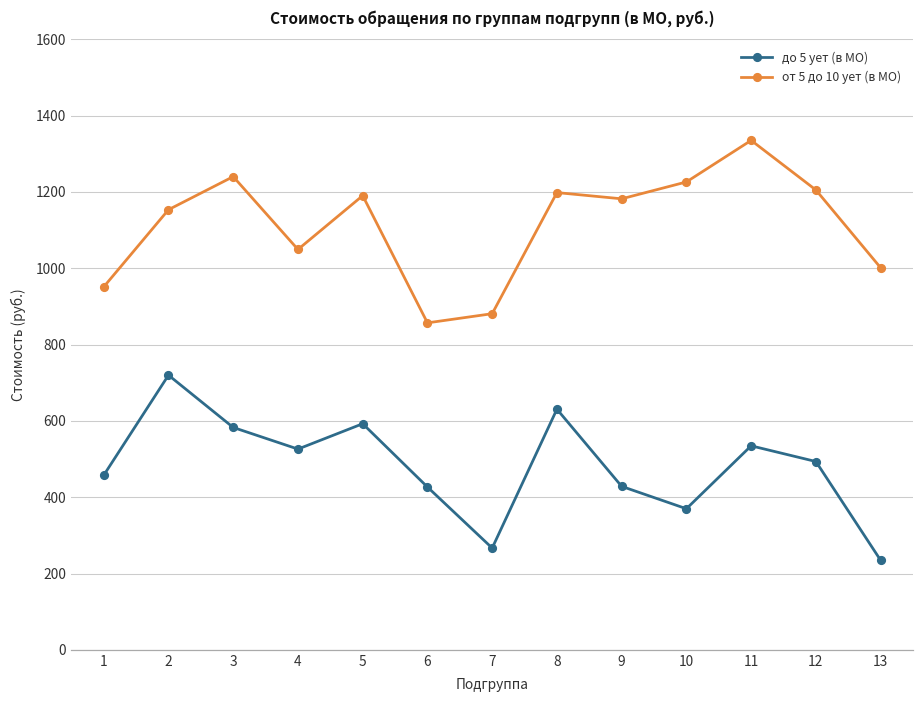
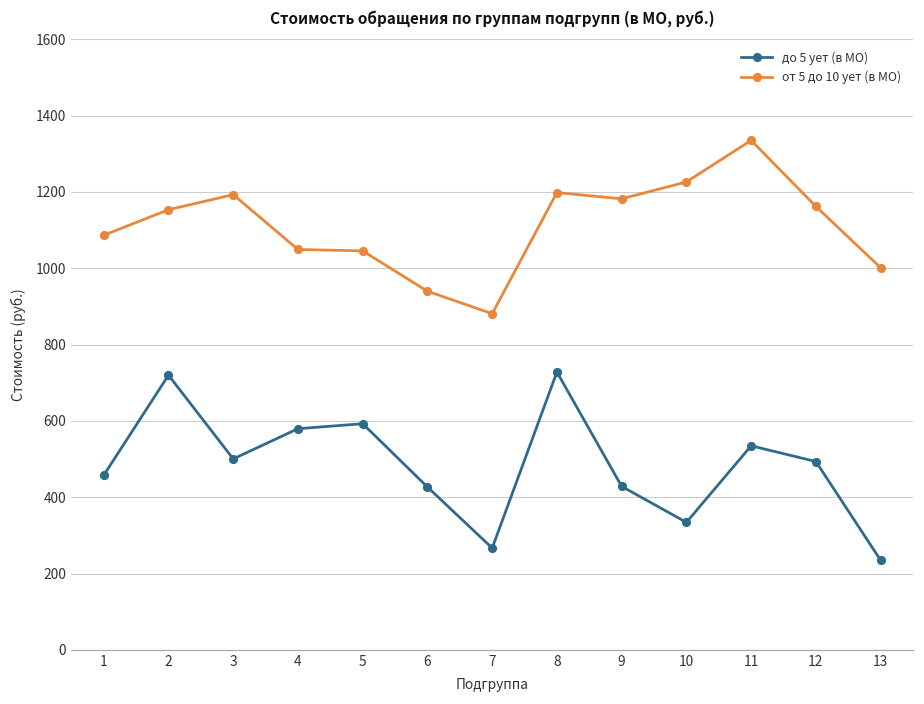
от 5 до 10 ует (в МО), 1: 950 -> 1090
до 5 ует (в МО), 3: 580 -> 500
от 5 до 10 ует (в МО), 3: 1240 -> 1190
до 5 ует (в МО), 4: 530 -> 580
от 5 до 10 ует (в МО), 5: 1190 -> 1050
от 5 до 10 ует (в МО), 6: 860 -> 940
до 5 ует (в МО), 8: 630 -> 730
до 5 ует (в МО), 10: 370 -> 330
от 5 до 10 ует (в МО), 12: 1210 -> 1160
